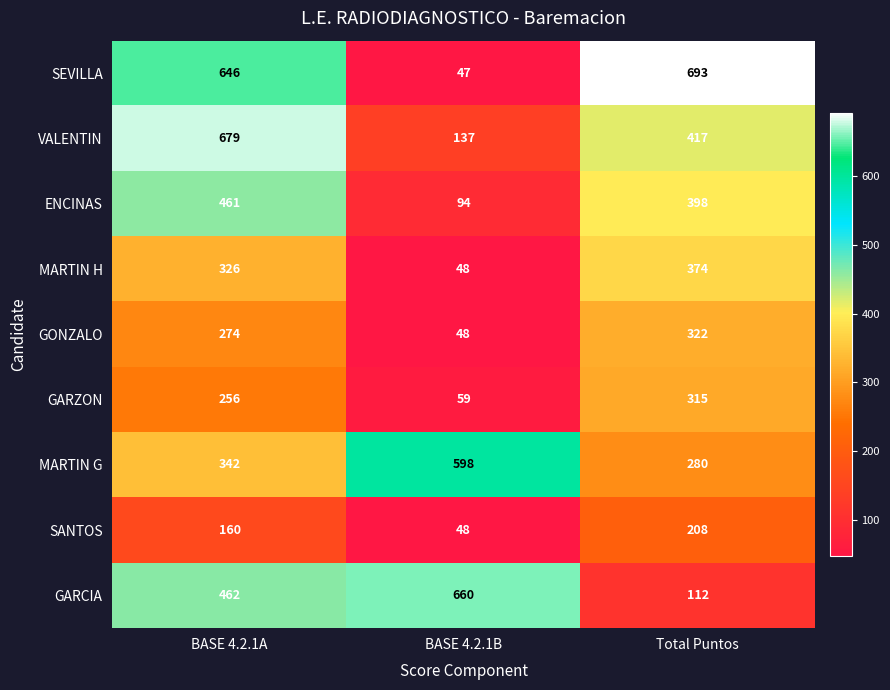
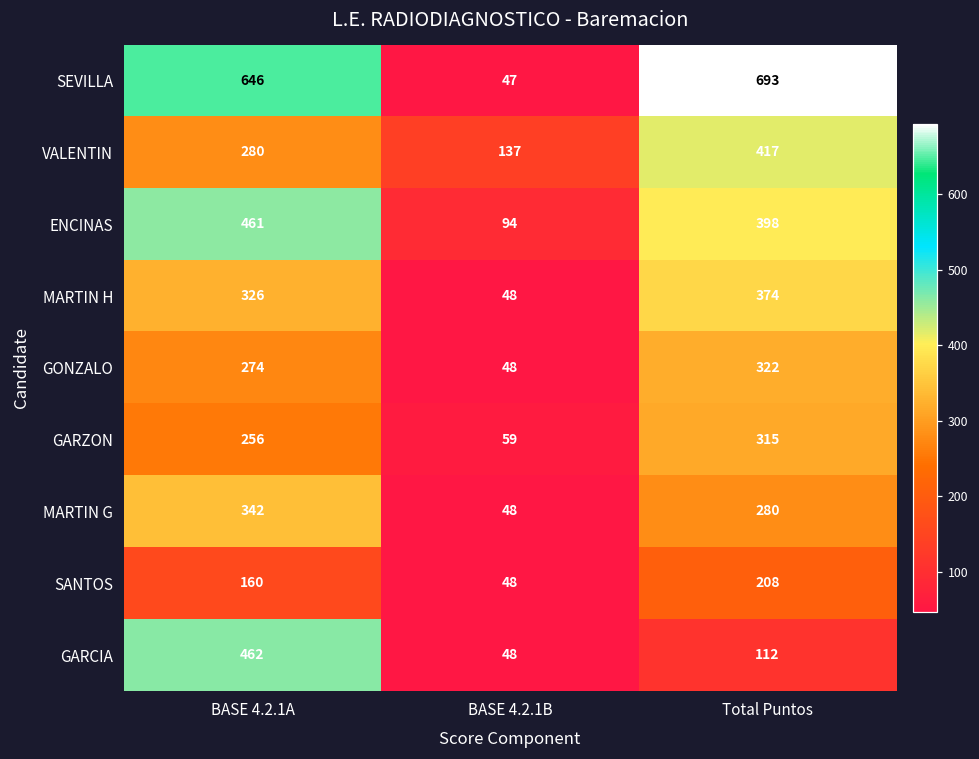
VALENTIN, BASE 4.2.1A: 679 -> 280
MARTIN G, BASE 4.2.1B: 598 -> 48
GARCIA, BASE 4.2.1B: 660 -> 48
